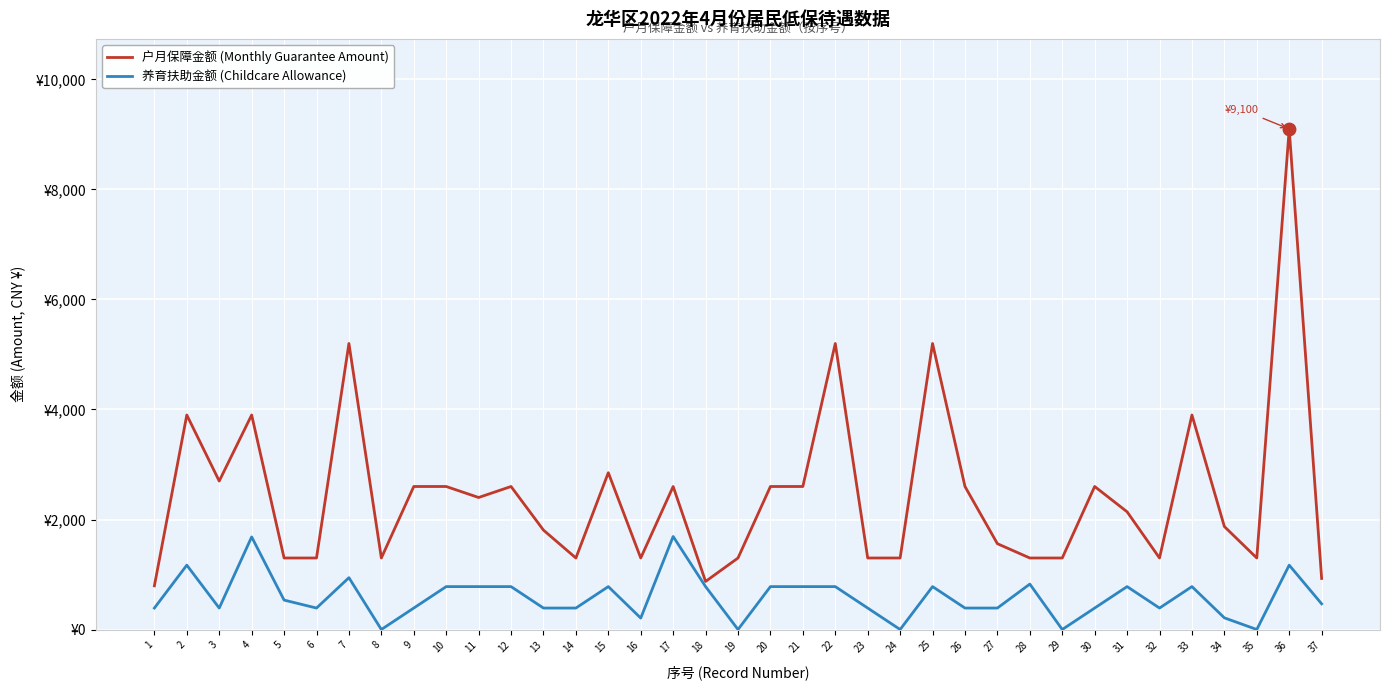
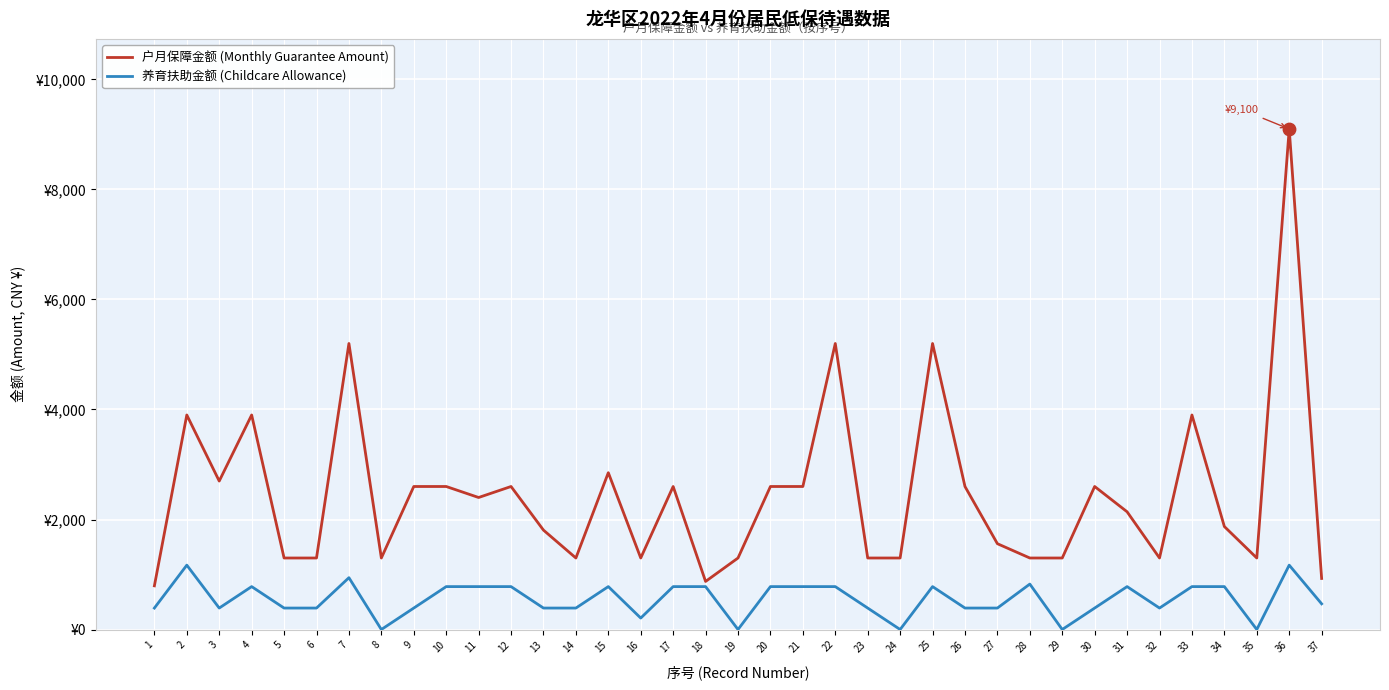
养育扶助金额 (Childcare Allowance), 4: ¥1,700 -> ¥800
养育扶助金额 (Childcare Allowance), 5: ¥500 -> ¥400
养育扶助金额 (Childcare Allowance), 17: ¥1,700 -> ¥800
养育扶助金额 (Childcare Allowance), 34: ¥200 -> ¥800
